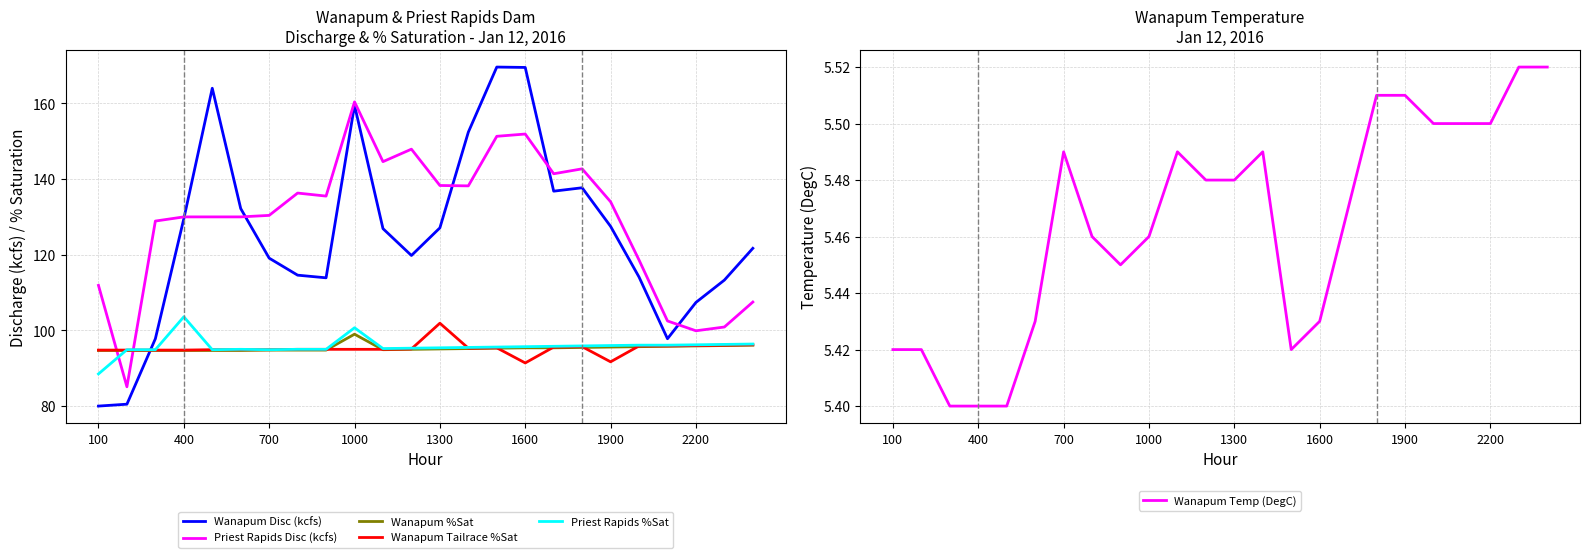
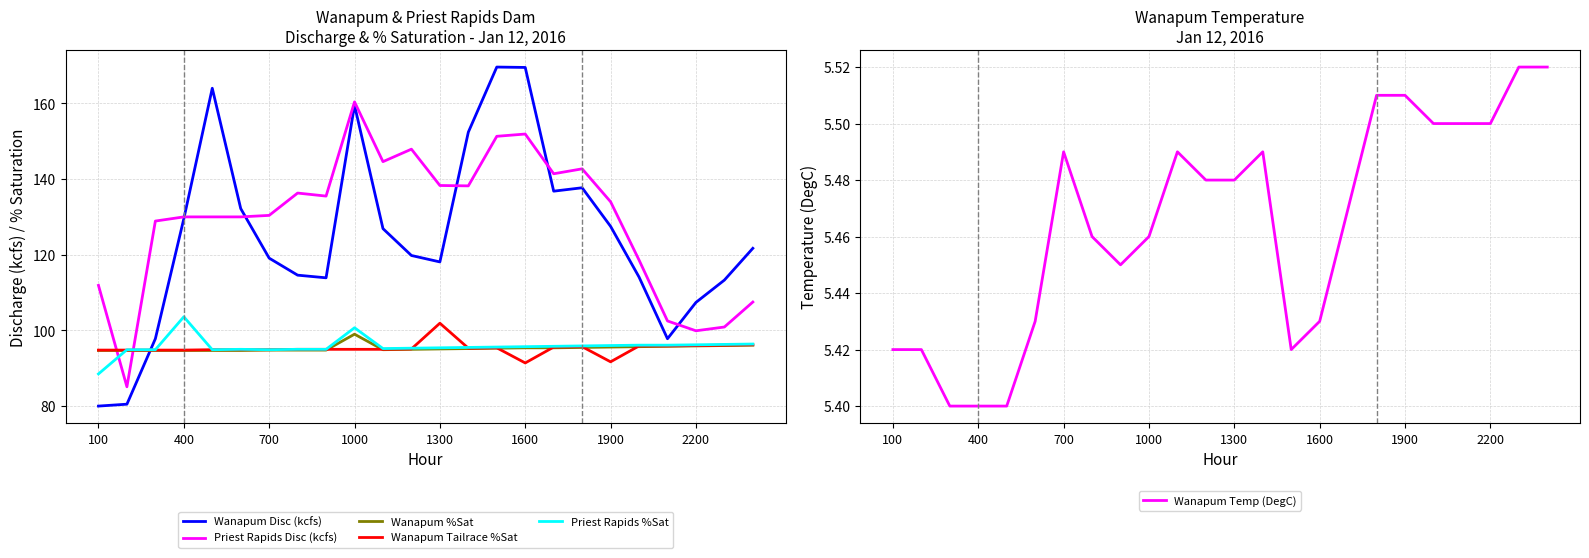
Wanapum & Priest Rapids Dam Discharge & % Saturation - Jan 12, 2016, Wanapum Disc (kcfs), 1300: 127 -> 118
